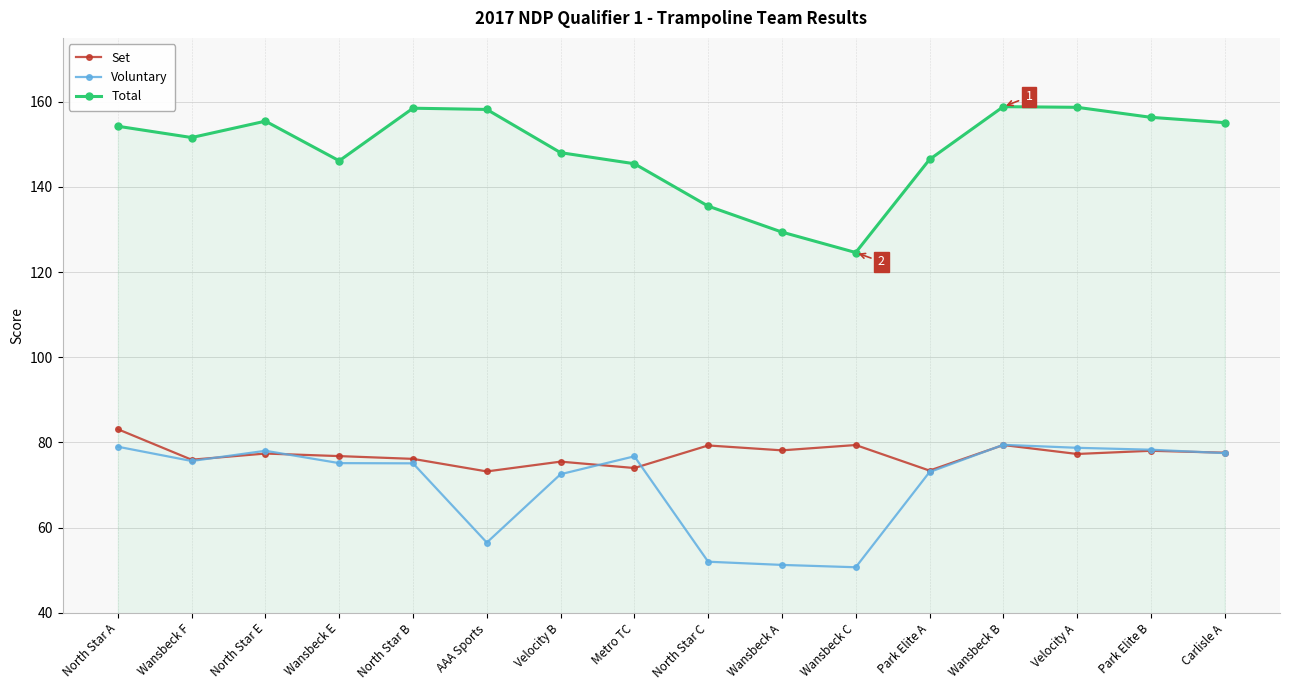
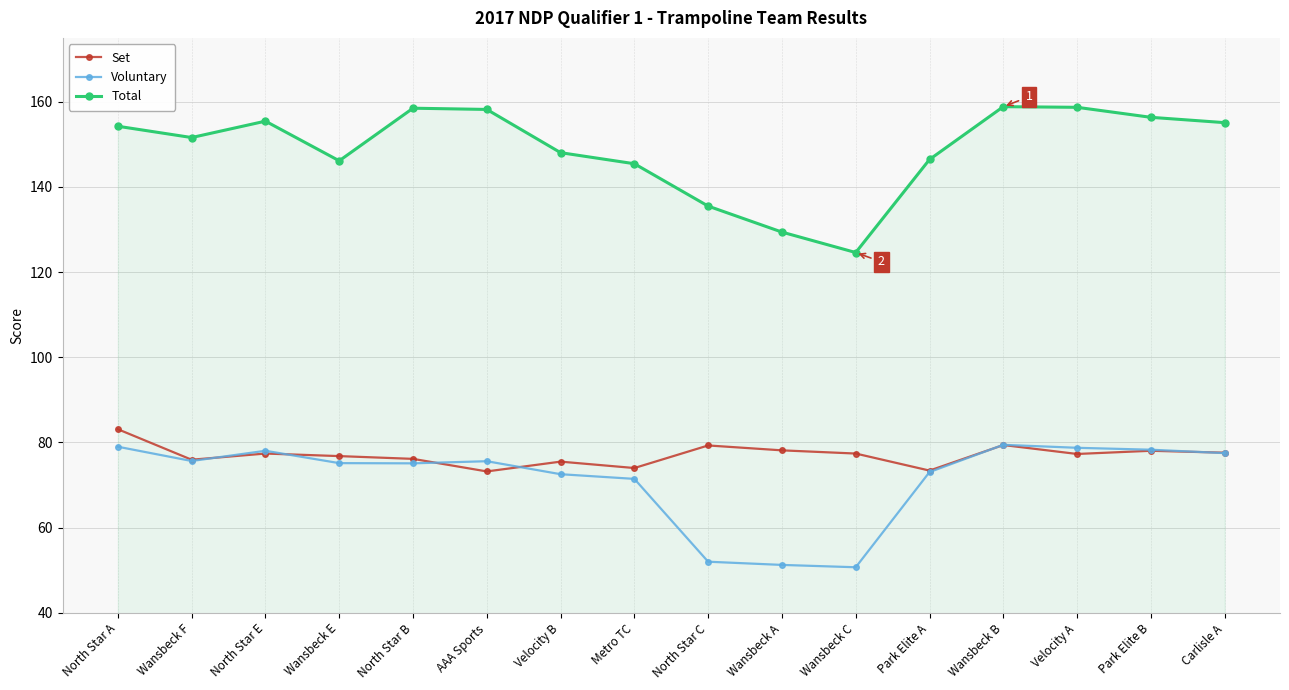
Voluntary, AAA Sports: 57 -> 76
Voluntary, Metro TC: 77 -> 71
Set, Wansbeck C: 79 -> 77
